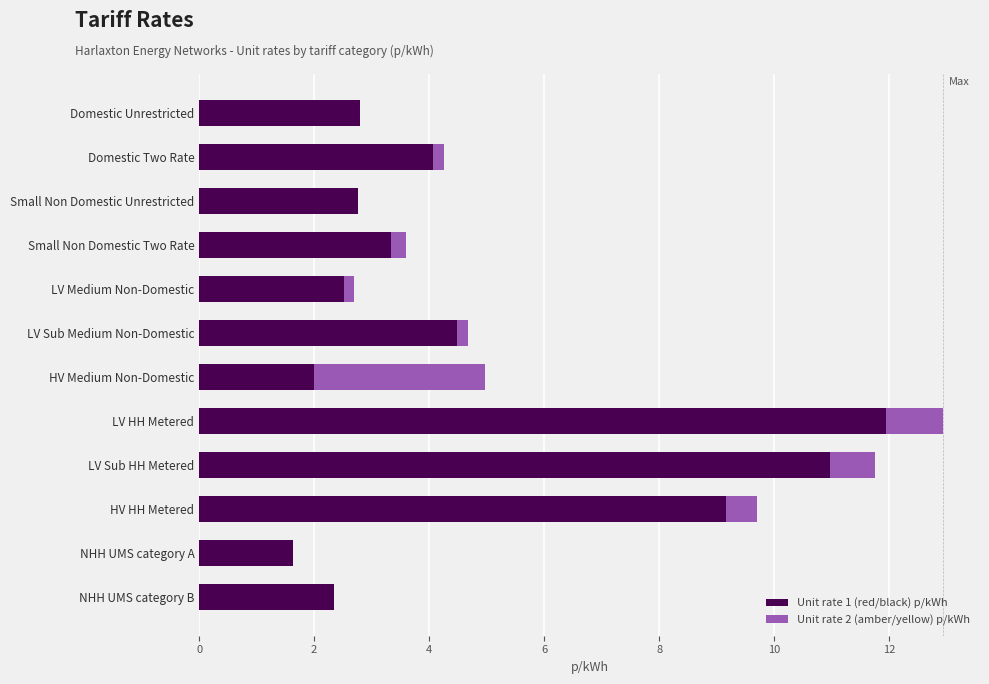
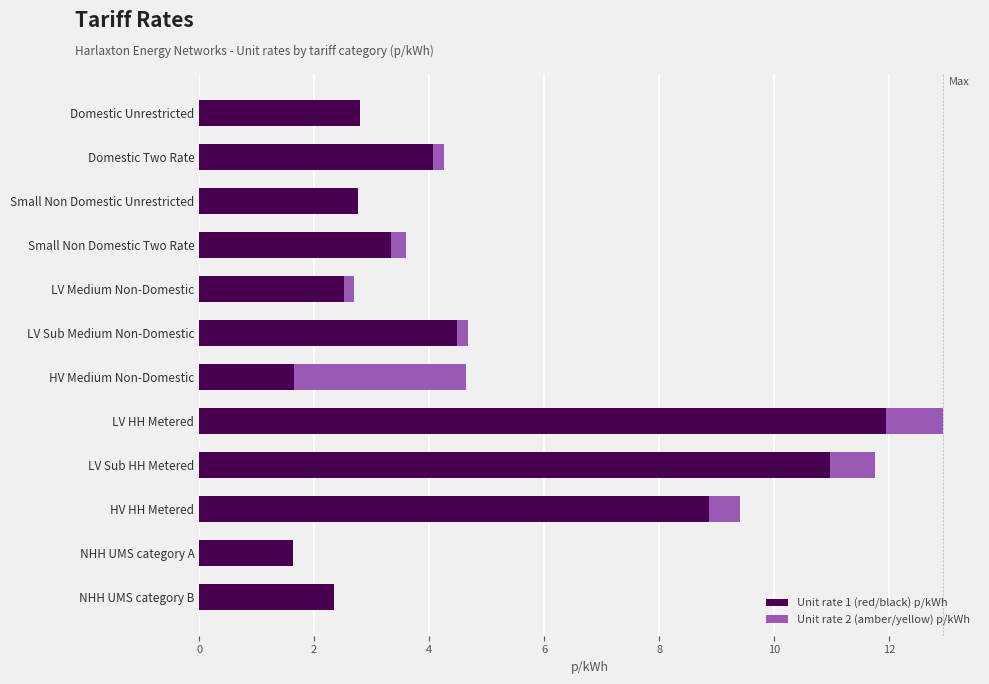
Unit rate 1 (red/black) p/kWh, HV Medium Non-Domestic: 2.0 -> 1.7
Unit rate 1 (red/black) p/kWh, HV HH Metered: 9.2 -> 8.9
